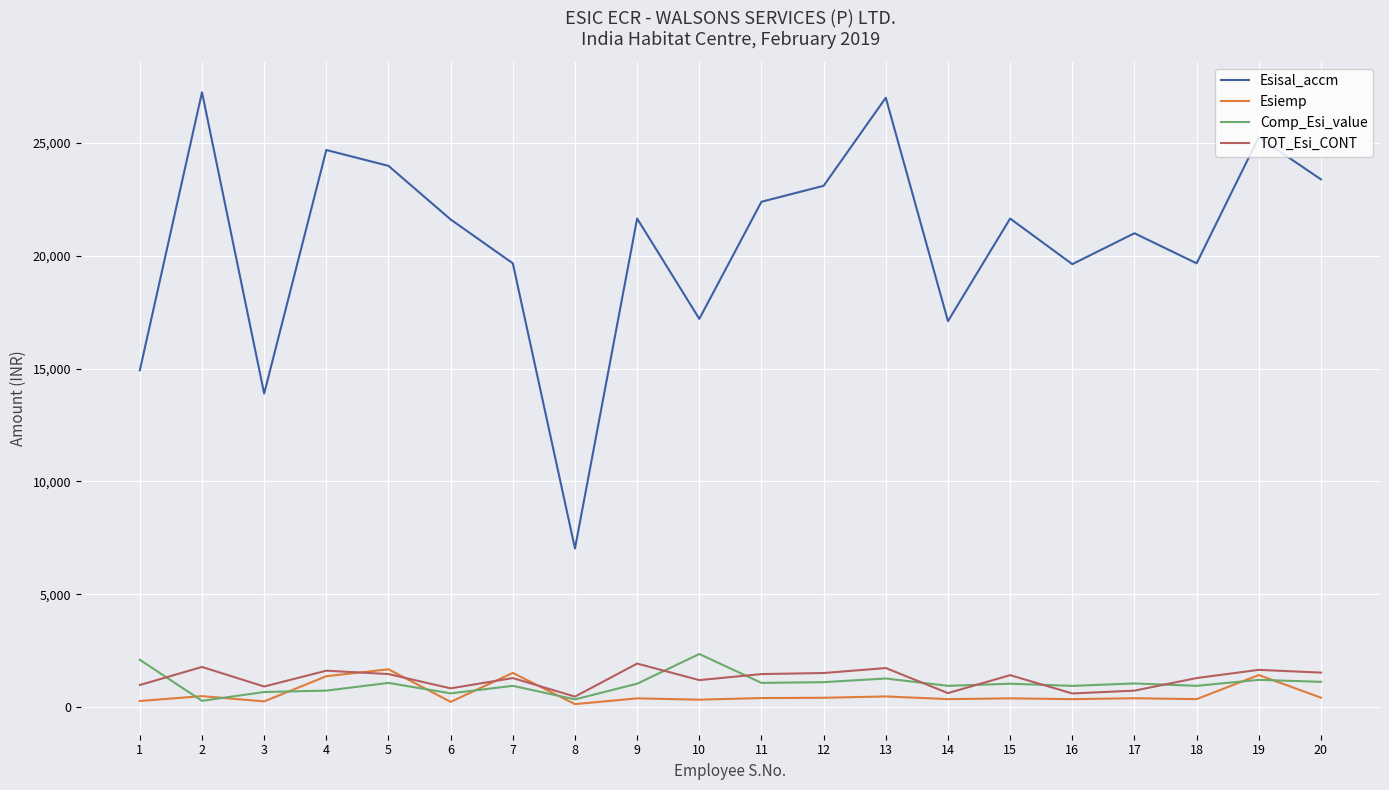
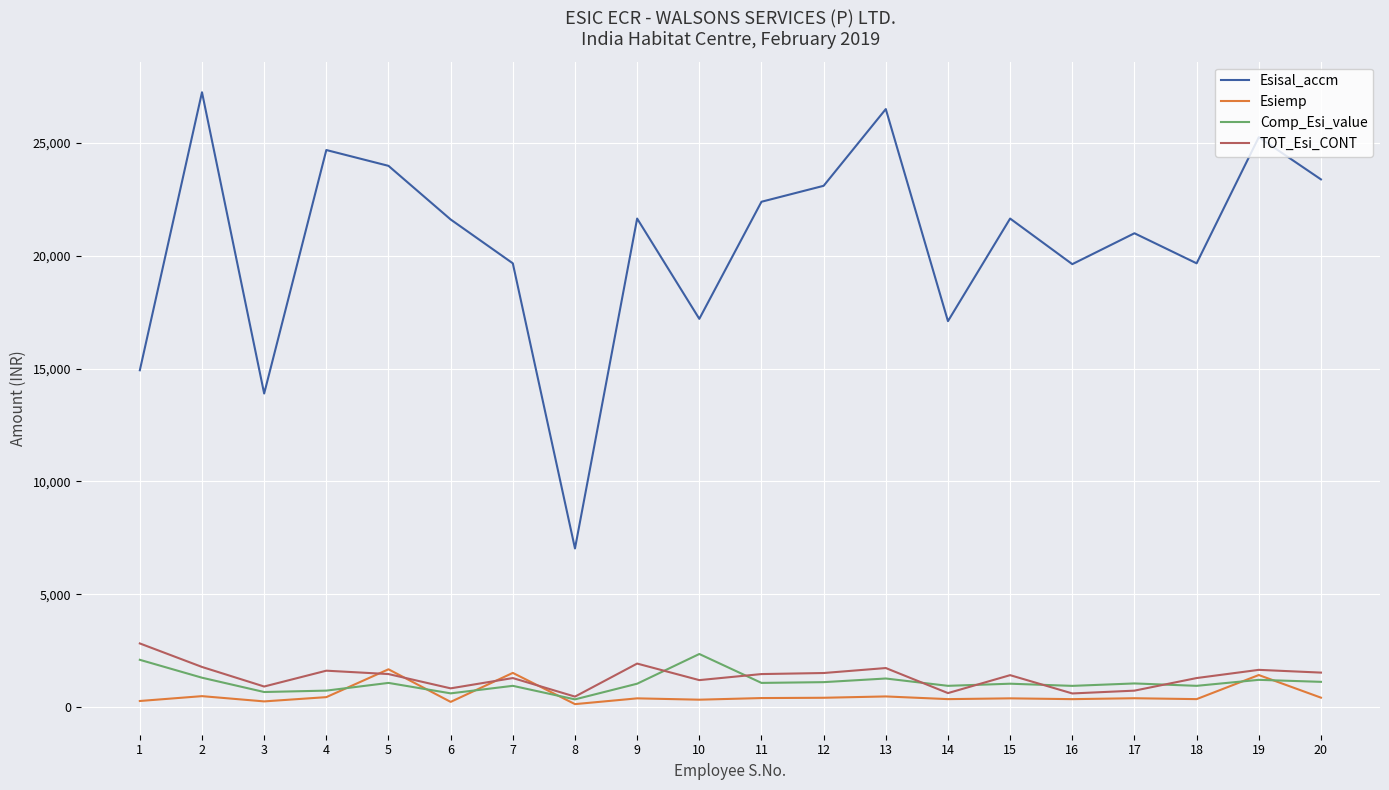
TOT_Esi_CONT, 1: 1,000 -> 2,800
Comp_Esi_value, 2: 300 -> 1,300
Esiemp, 4: 1,400 -> 400
Esisal_accm, 13: 27,000 -> 26,500
